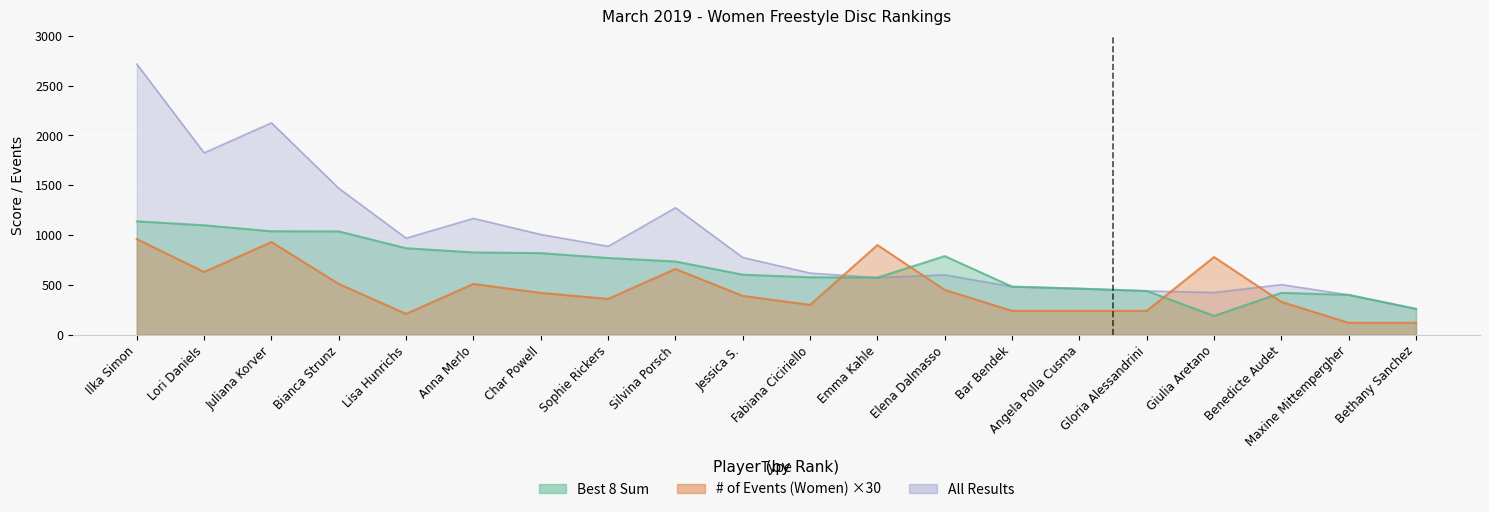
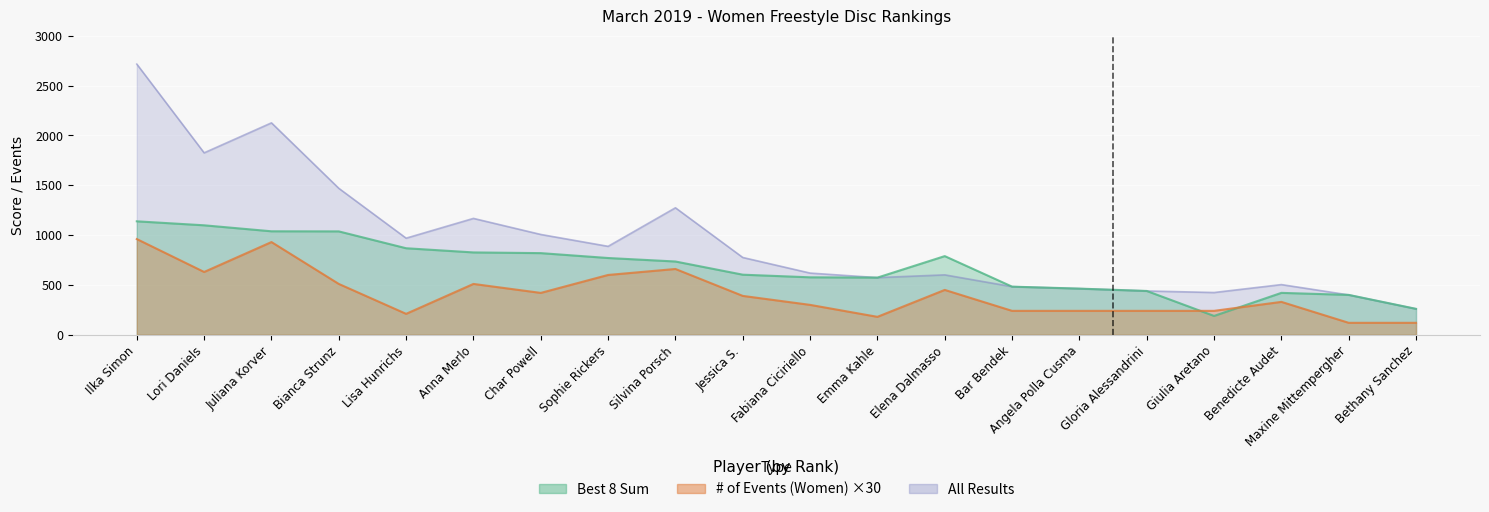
# of Events (Women) ×30, Sophie Rickers: 400 -> 600
# of Events (Women) ×30, Emma Kahle: 900 -> 200
# of Events (Women) ×30, Giulia Aretano: 800 -> 200
